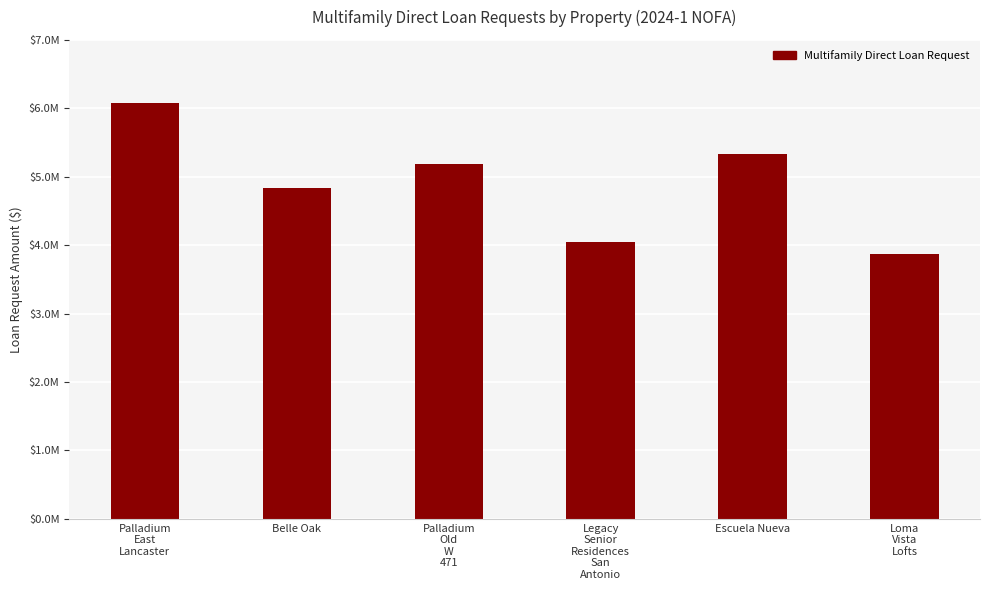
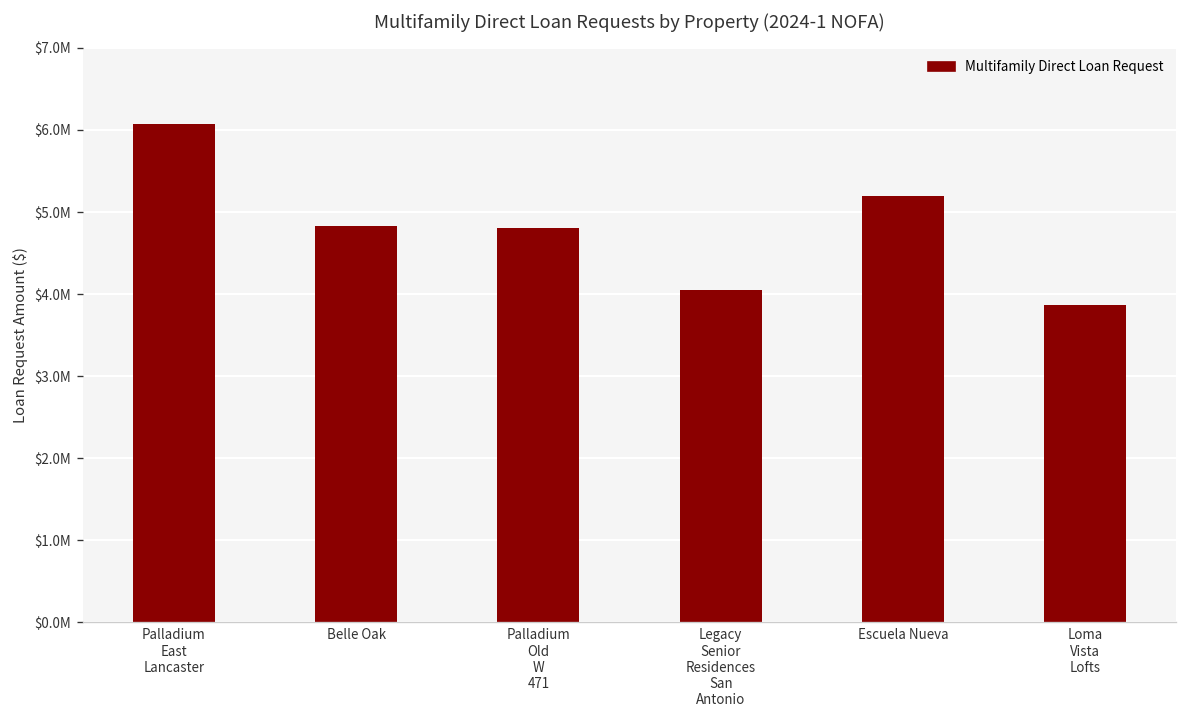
Palladium Old W 471: $5200000 -> $4800000
Escuela Nueva: $5300000 -> $5200000
